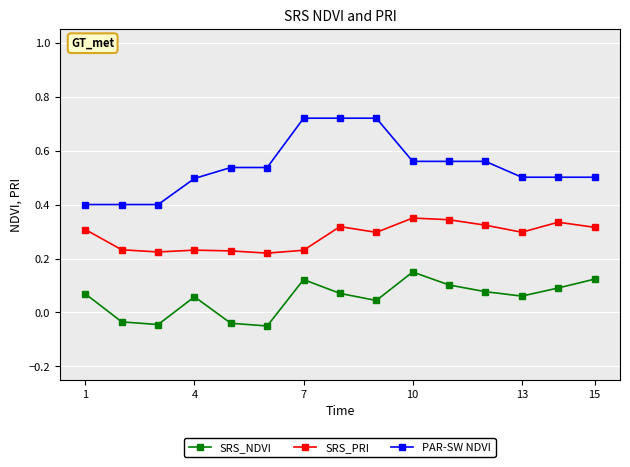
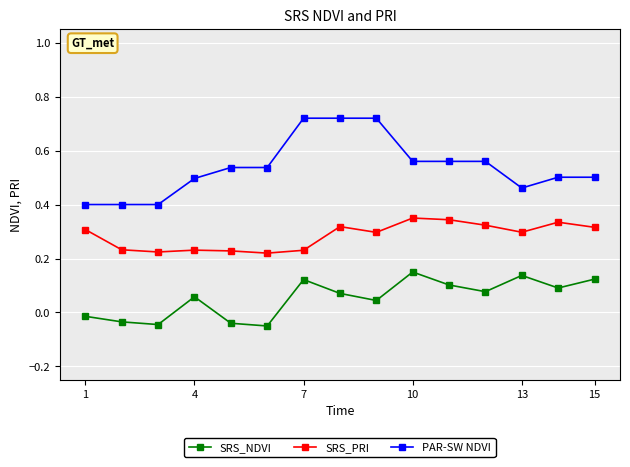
SRS_NDVI, 1: 0.07 -> -0.01
SRS_NDVI, 13: 0.06 -> 0.14
PAR-SW NDVI, 13: 0.50 -> 0.46
